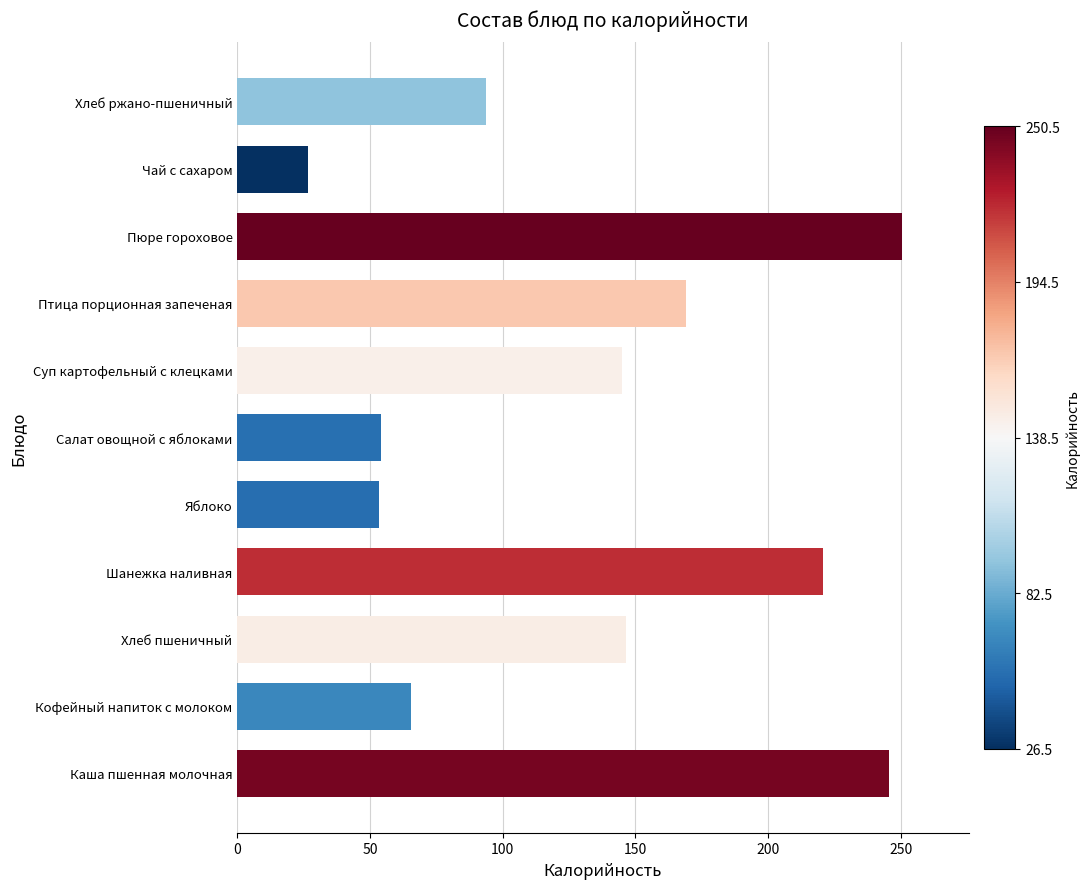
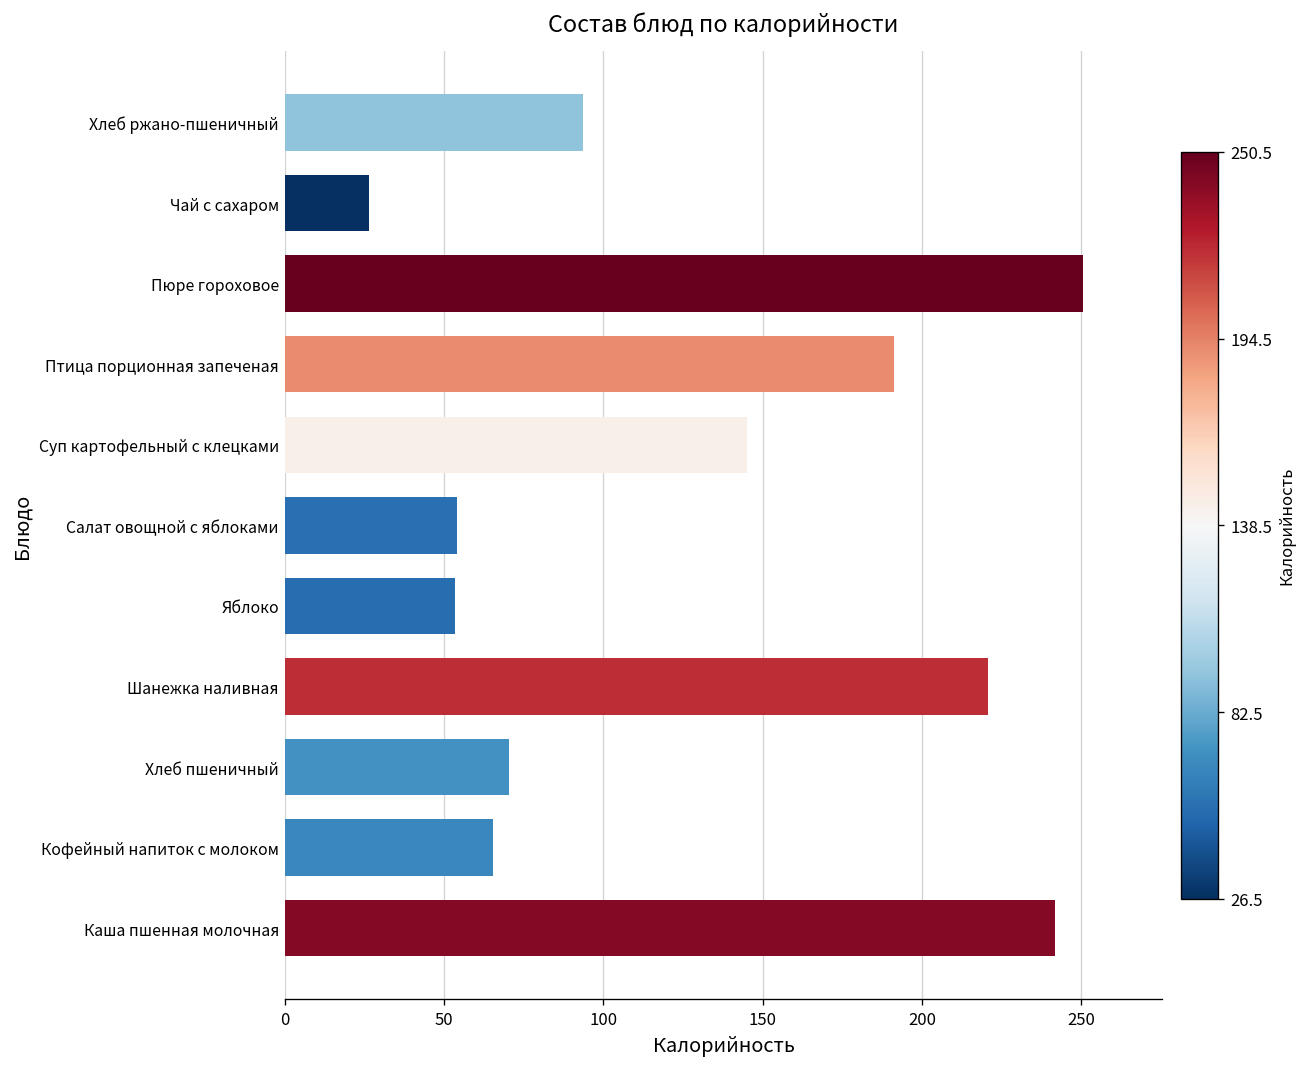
Птица порционная запеченая: 169 -> 191
Хлеб пшеничный: 147 -> 70
Каша пшенная молочная: 246 -> 242
